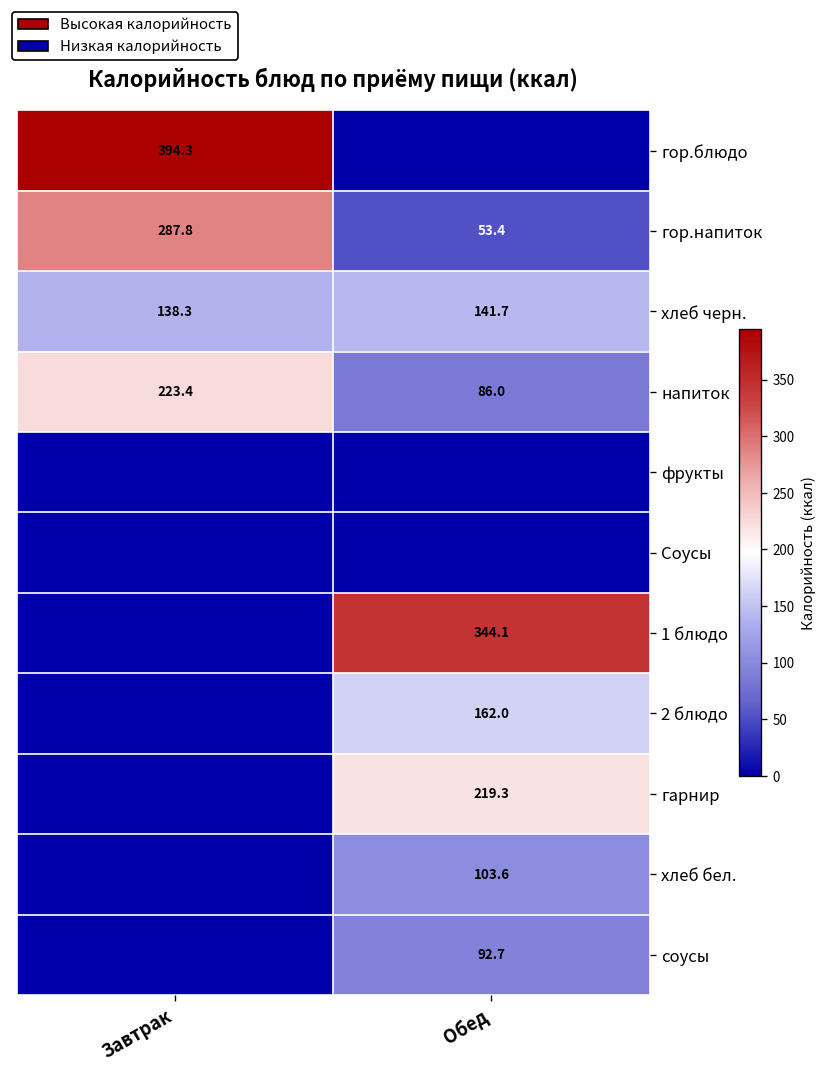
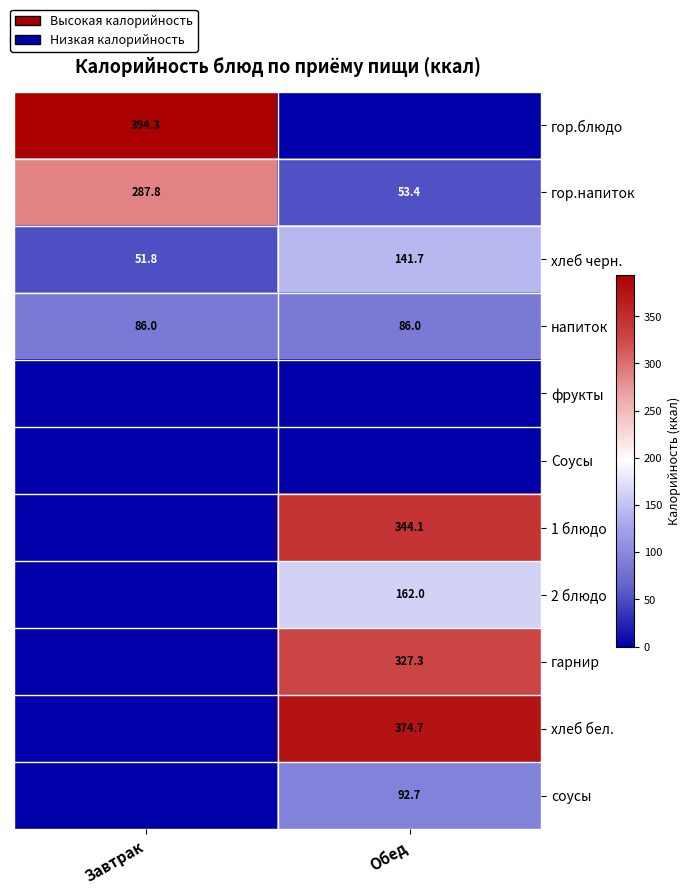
хлеб черн., Завтрак: 138.3 -> 51.8
напиток, Завтрак: 223.4 -> 86.0
гарнир, Обед: 219.3 -> 327.3
хлеб бел., Обед: 103.6 -> 374.7
